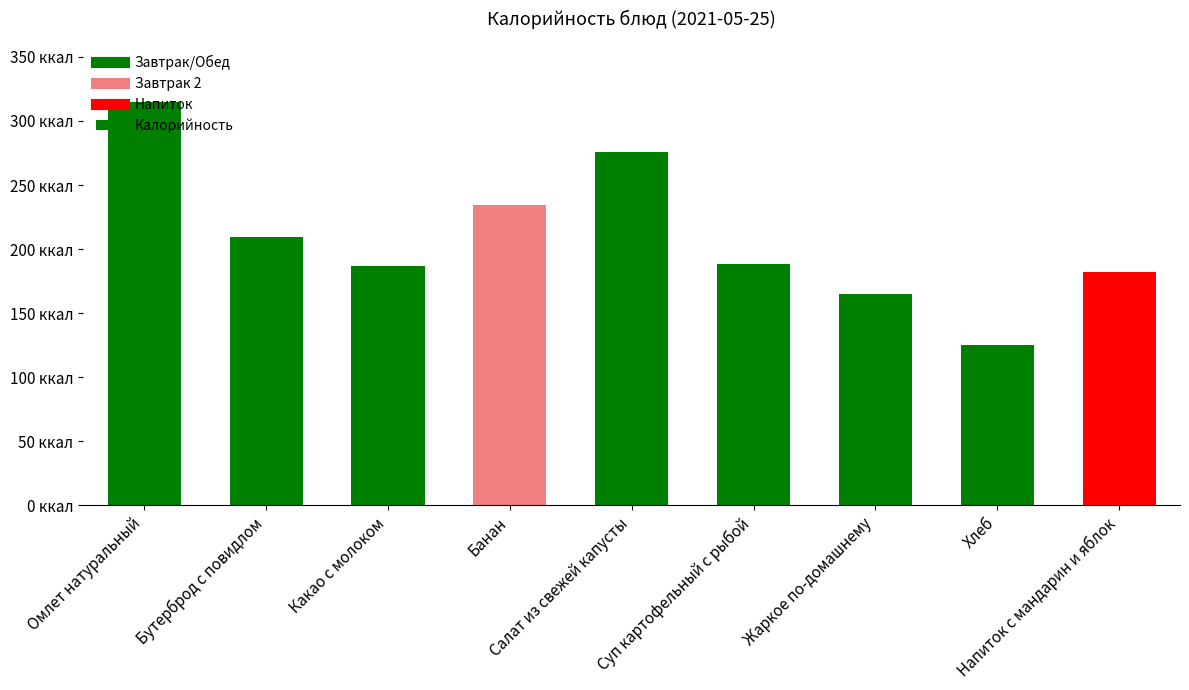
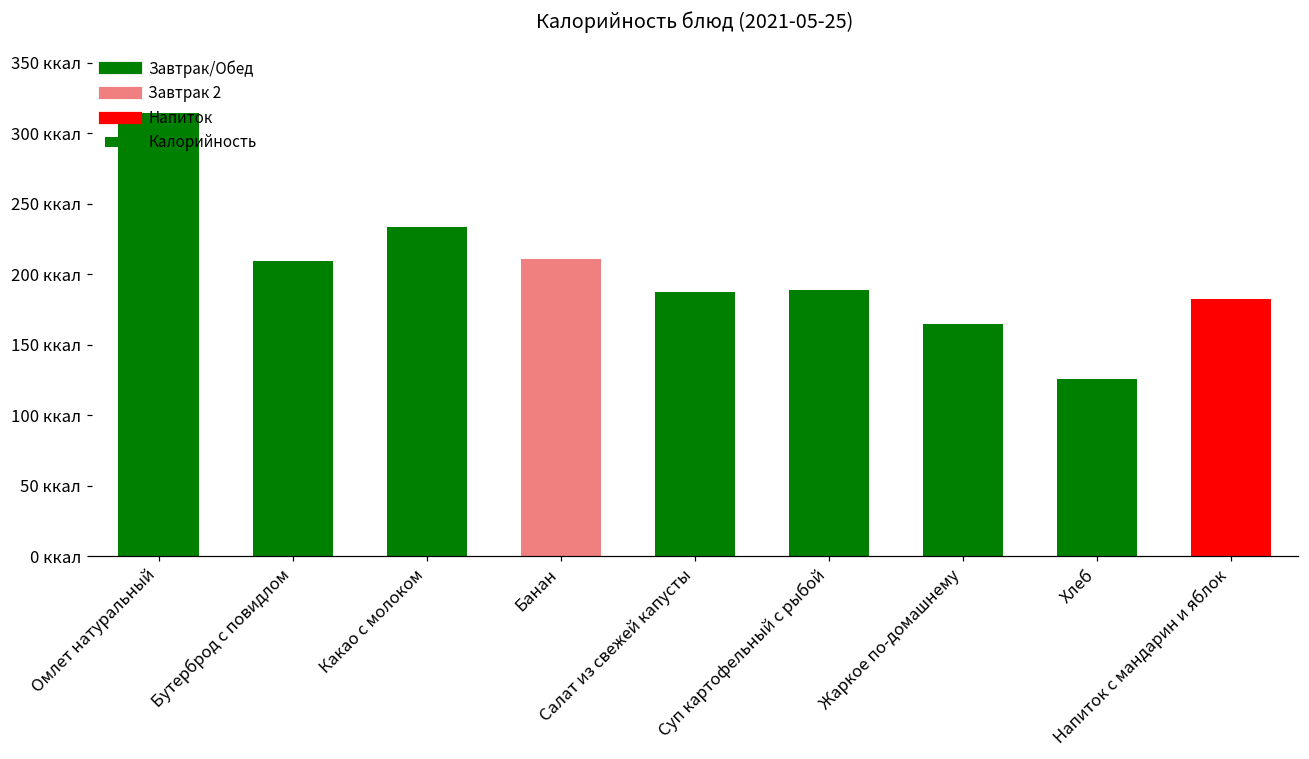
Какао с молоком: 187 ккал -> 233 ккал
Банан: 234 ккал -> 211 ккал
Салат из свежей капусты: 276 ккал -> 187 ккал
